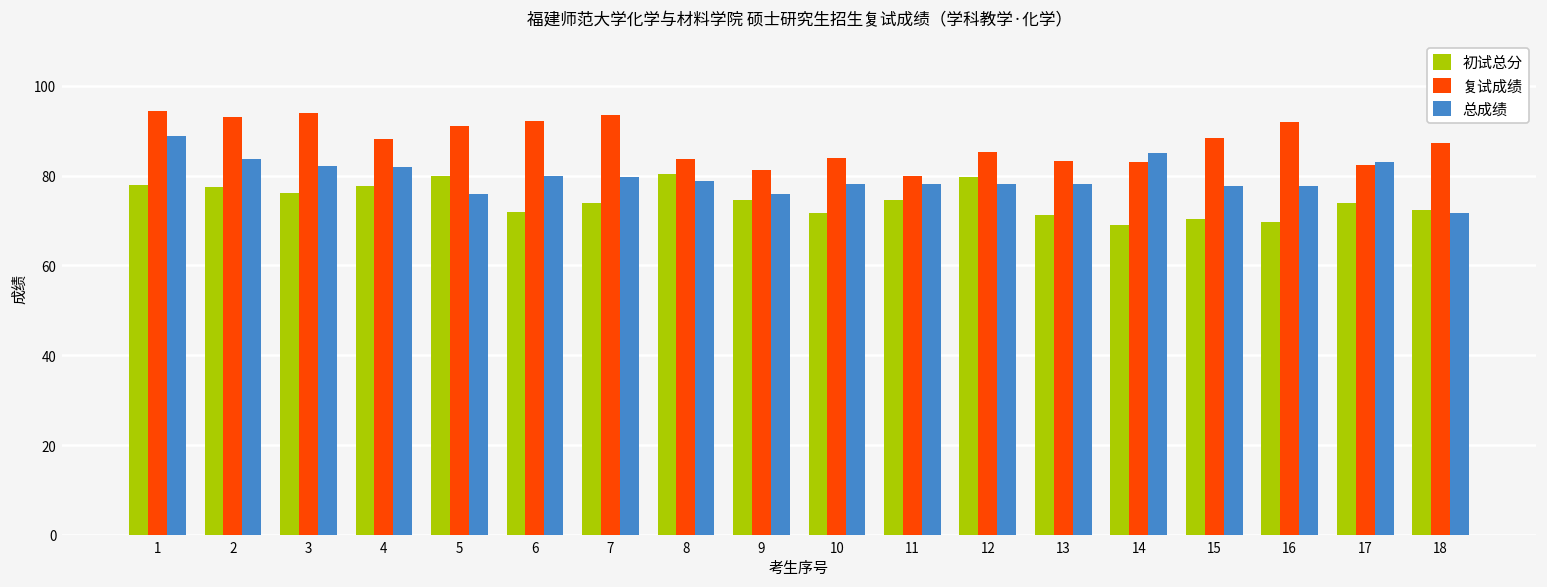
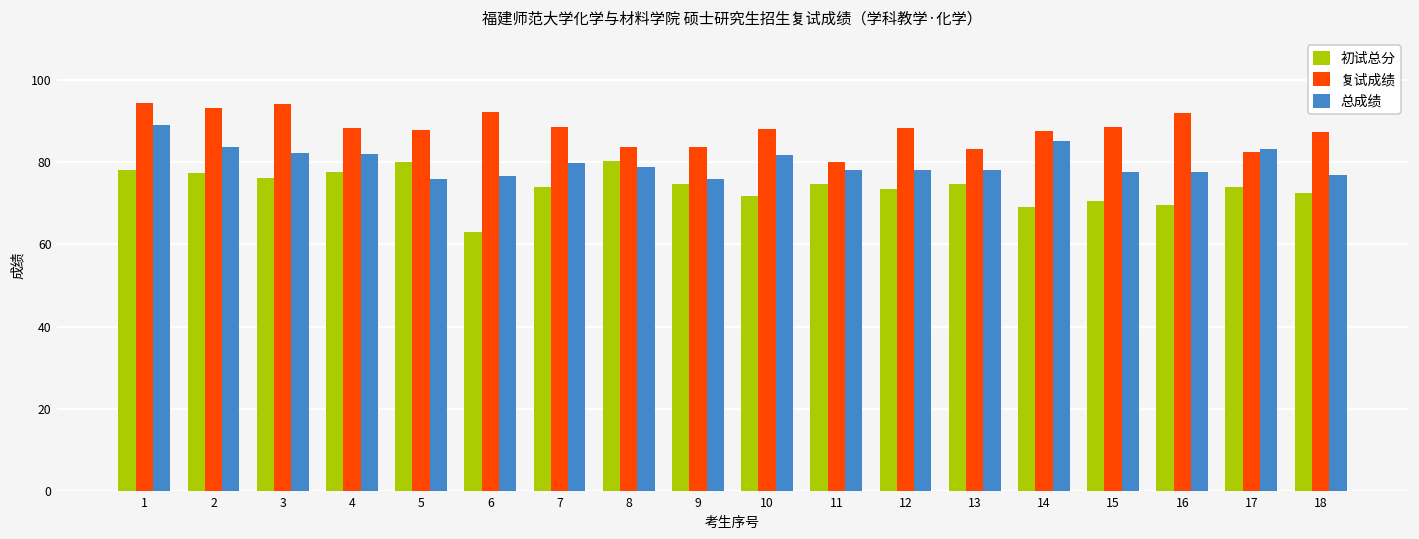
复试成绩, 5: 91 -> 88
初试总分, 6: 72 -> 63
总成绩, 6: 80 -> 76
复试成绩, 7: 94 -> 88
复试成绩, 9: 81 -> 84
复试成绩, 10: 84 -> 88
总成绩, 10: 78 -> 82
初试总分, 12: 80 -> 73
复试成绩, 12: 85 -> 88
初试总分, 13: 71 -> 75
复试成绩, 14: 83 -> 88
总成绩, 18: 72 -> 77
